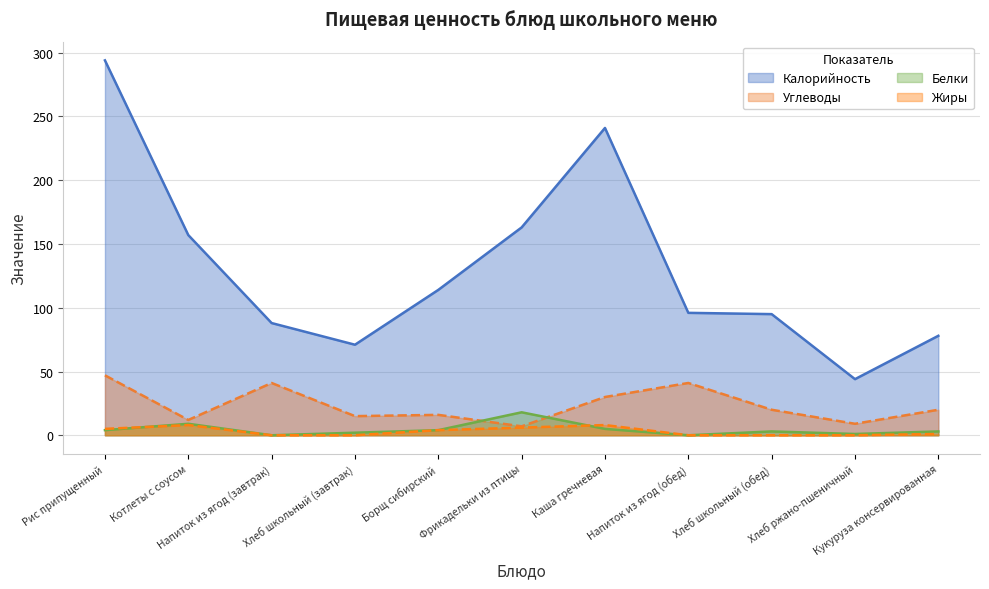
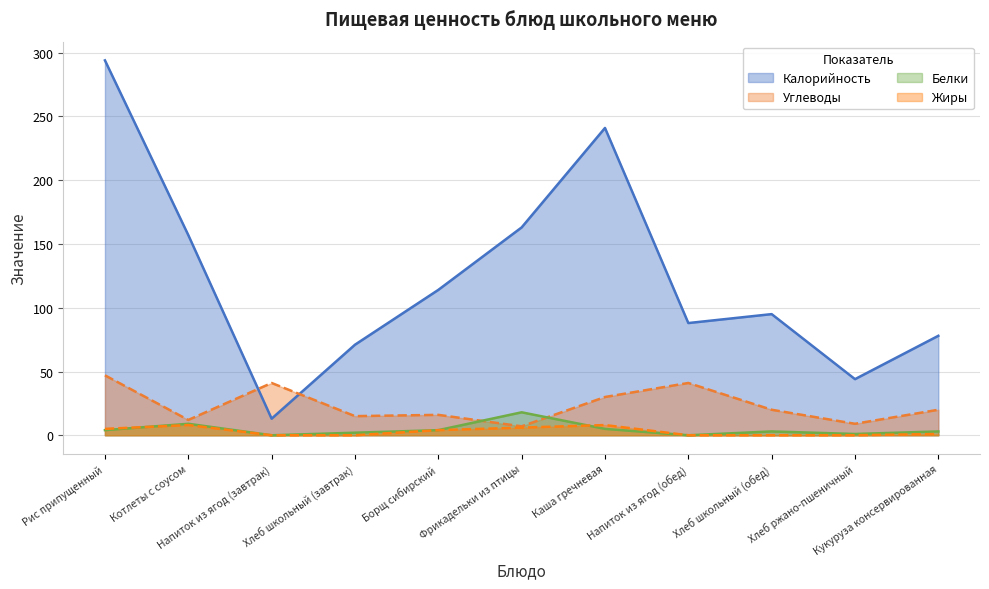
Калорийность, Напиток из ягод (завтрак): 88 -> 13
Калорийность, Напиток из ягод (обед): 96 -> 88
